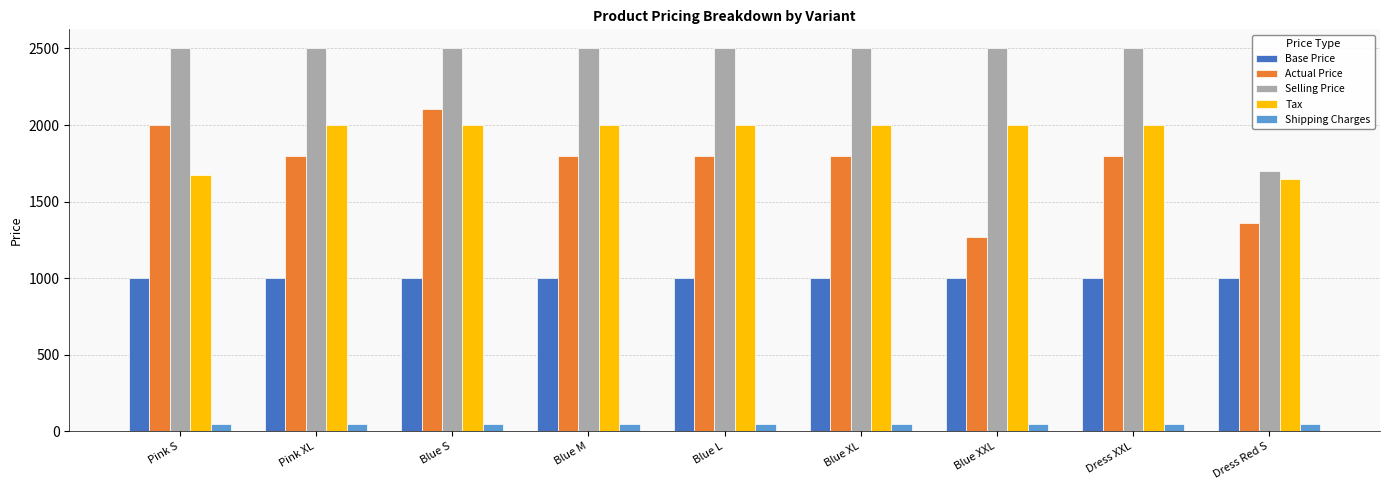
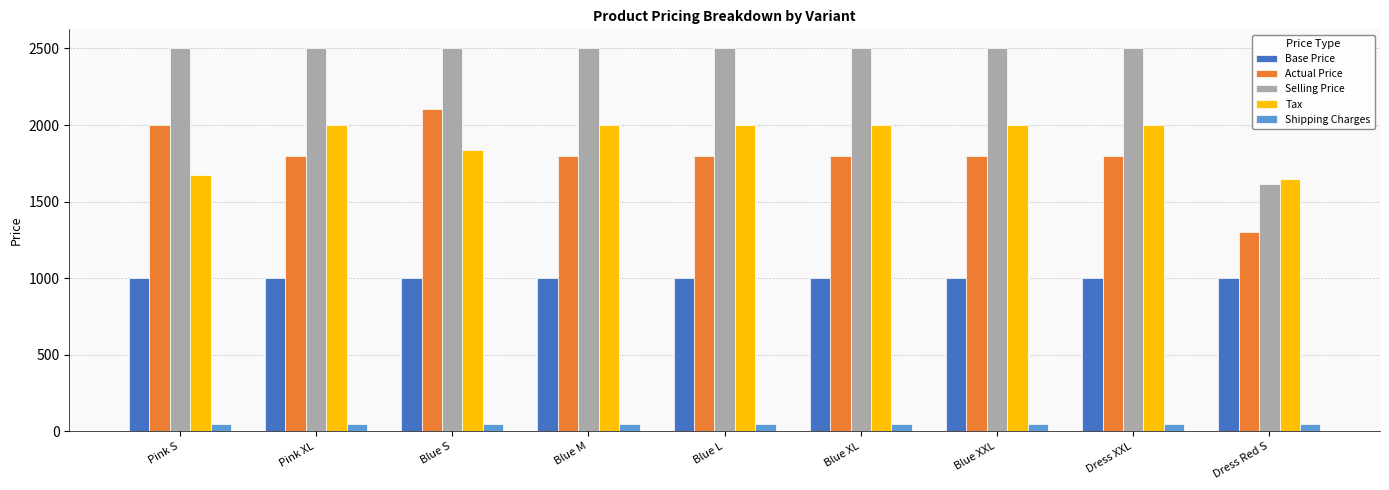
Tax, Blue S: 2000 -> 1840
Actual Price, Blue XXL: 1270 -> 1800
Actual Price, Dress Red S: 1360 -> 1300
Selling Price, Dress Red S: 1700 -> 1620
